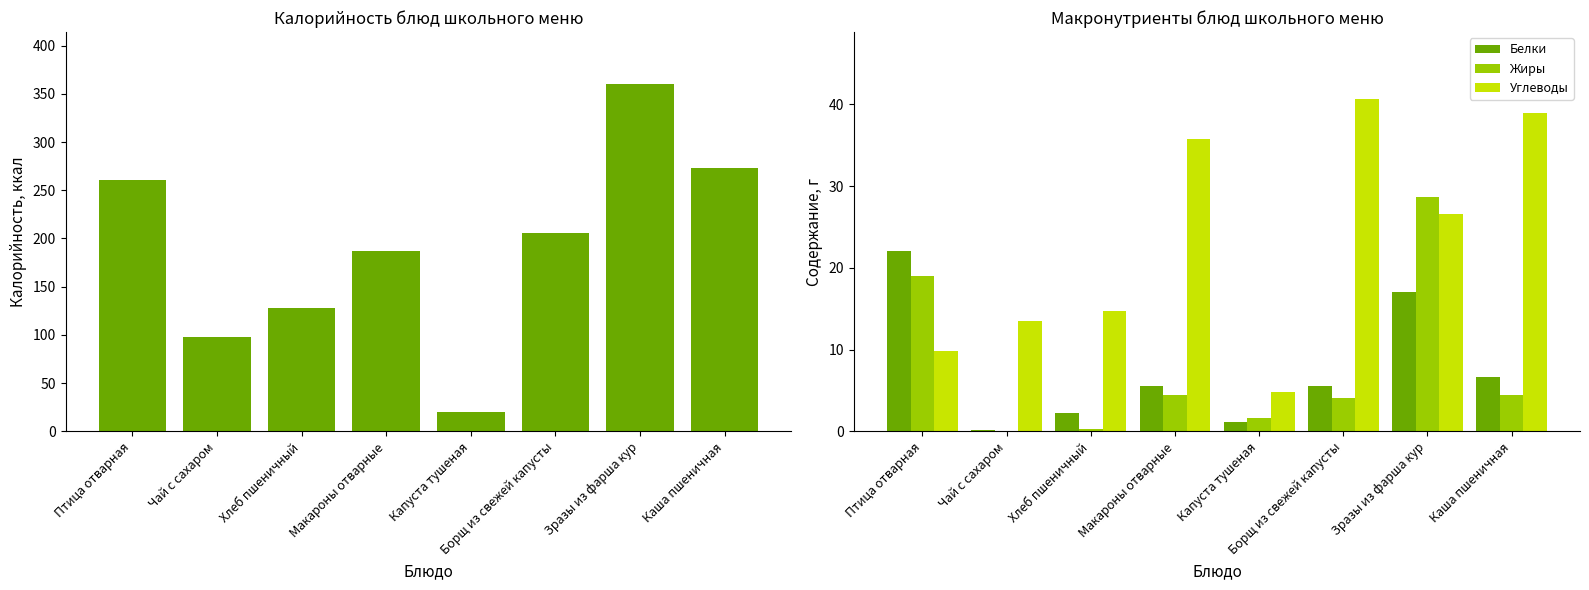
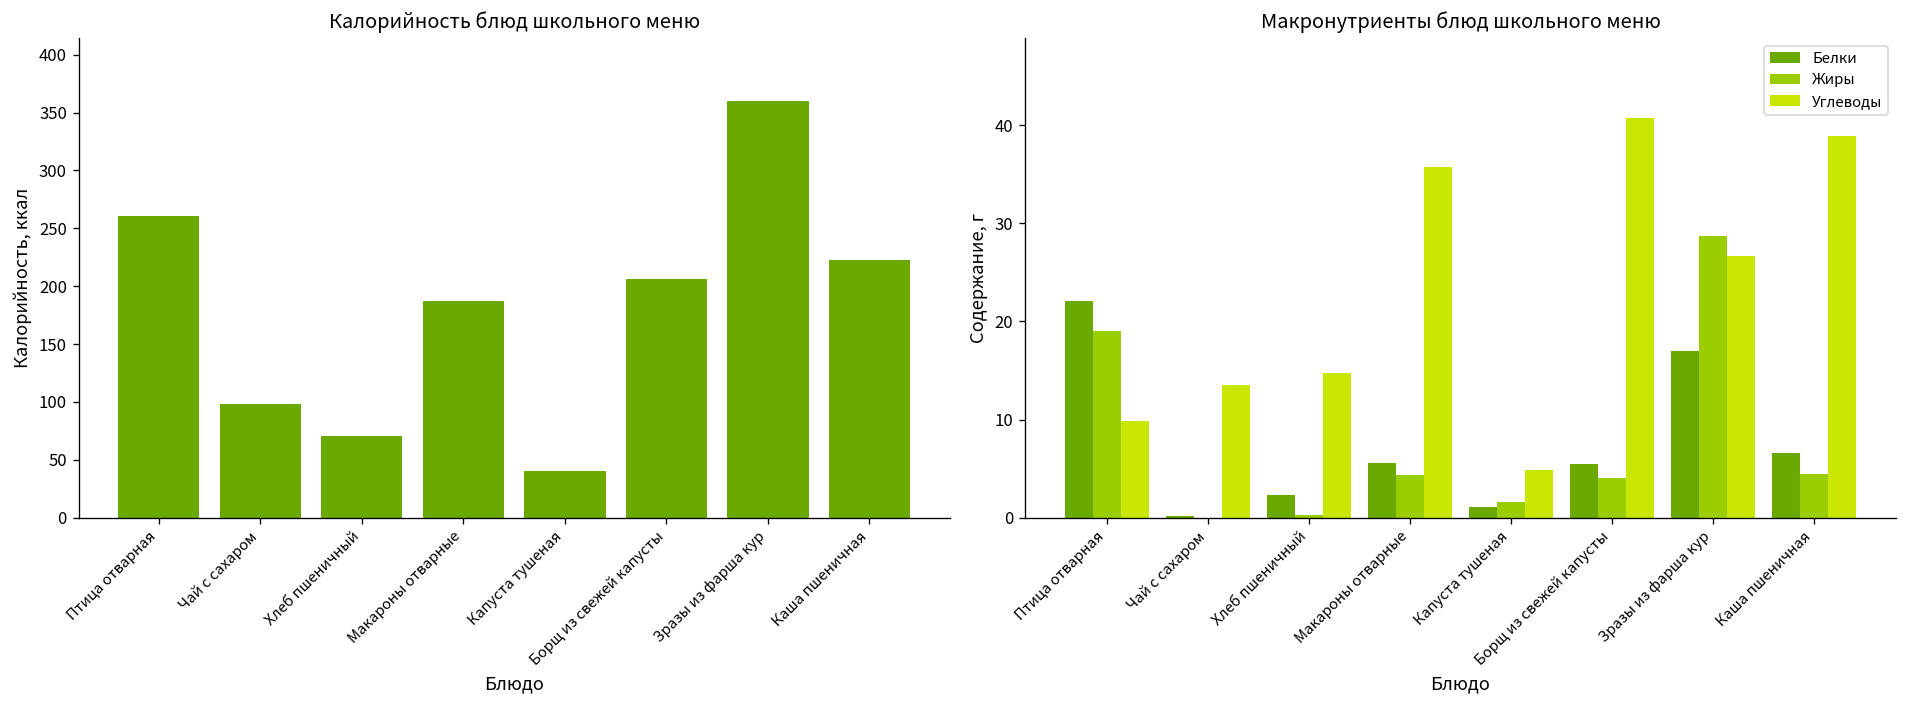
Калорийность блюд школьного меню, Хлеб пшеничный: 130 -> 70
Калорийность блюд школьного меню, Капуста тушеная: 20 -> 40
Калорийность блюд школьного меню, Каша пшеничная: 270 -> 220
